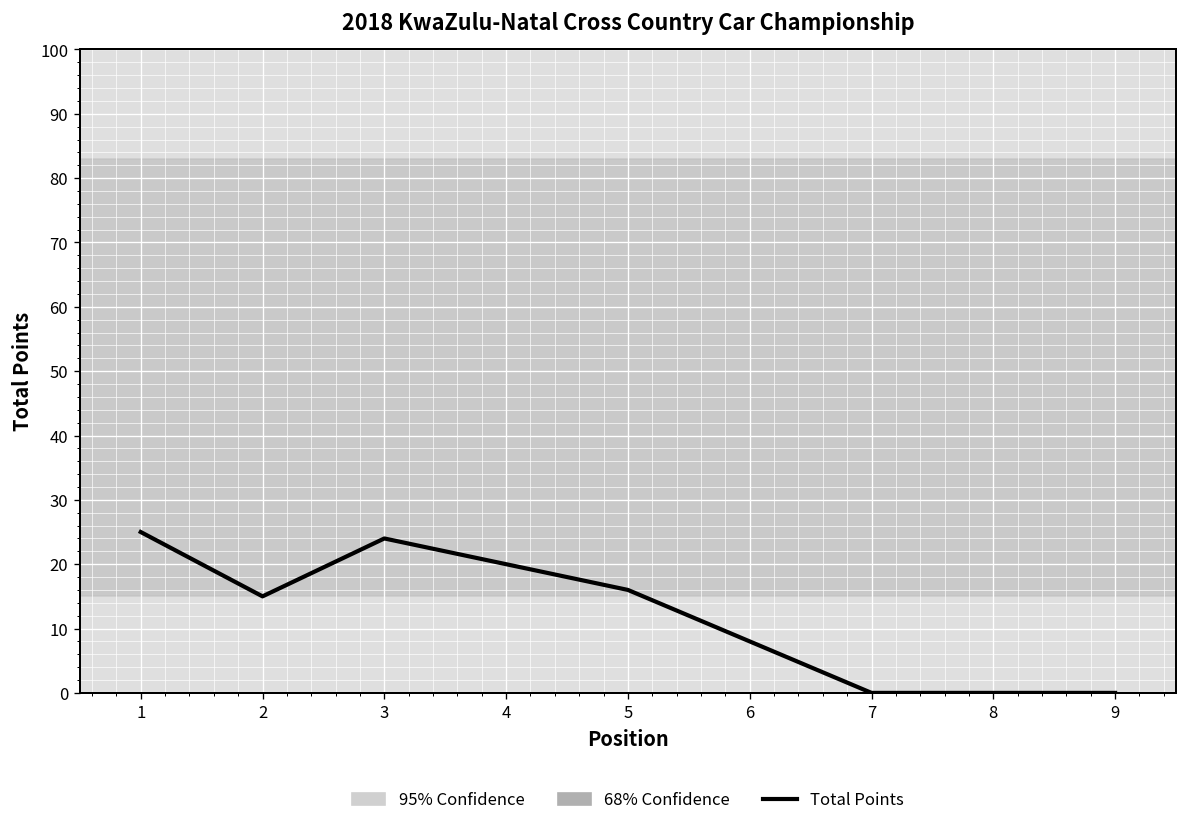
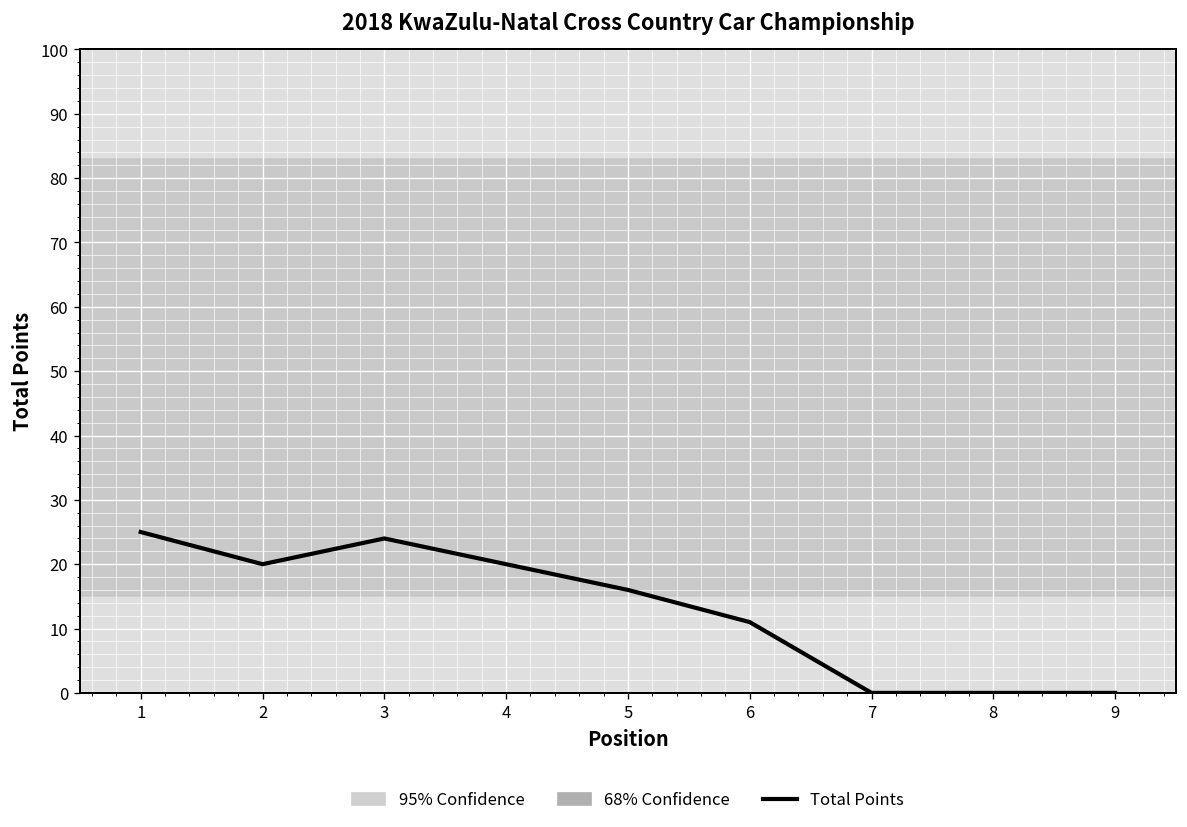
2: 15 -> 20
6: 8 -> 11
